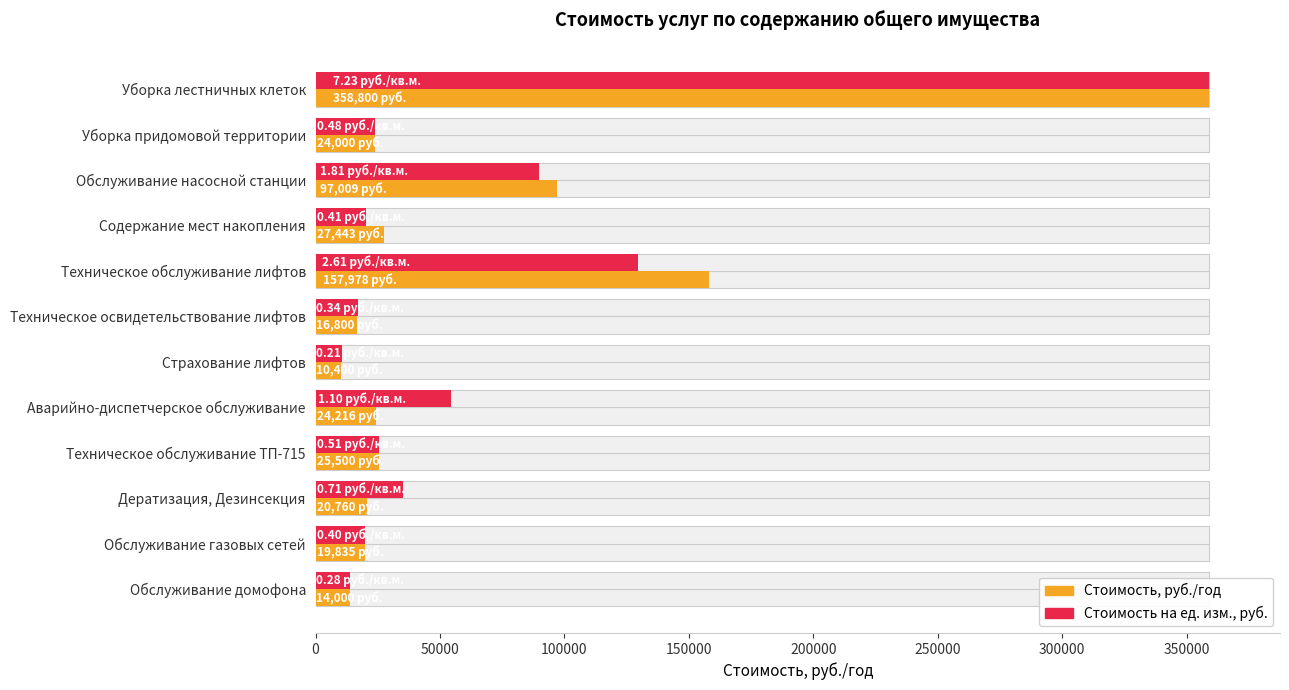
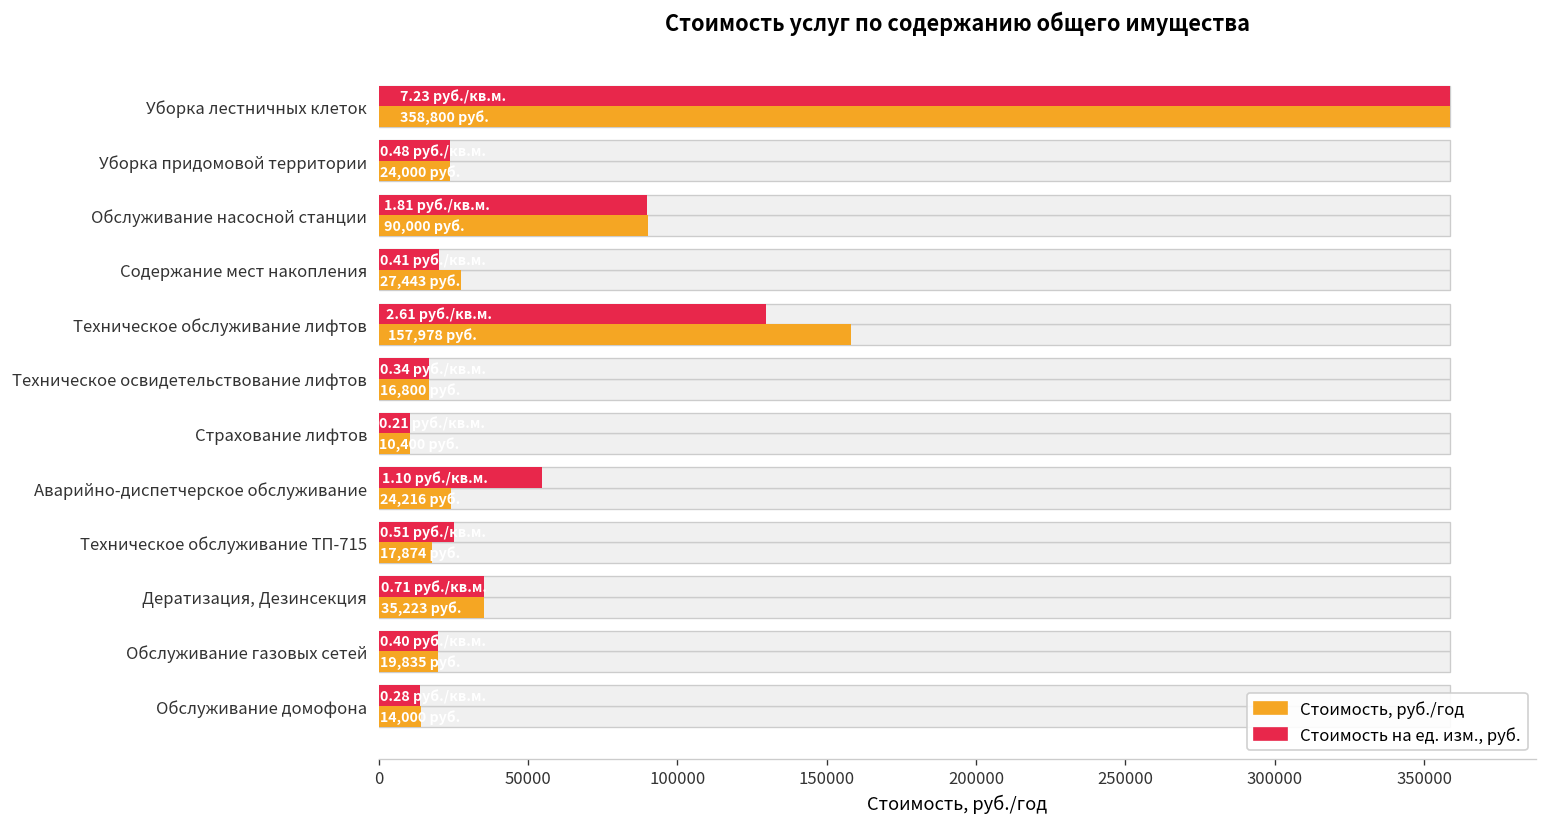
Стоимость, руб./год, Обслуживание насосной станции: 97,009 -> 90,000
Стоимость, руб./год, Техническое обслуживание ТП-715: 25,500 -> 17,874
Стоимость, руб./год, Дератизация, Дезинсекция: 20,760 -> 35,223
